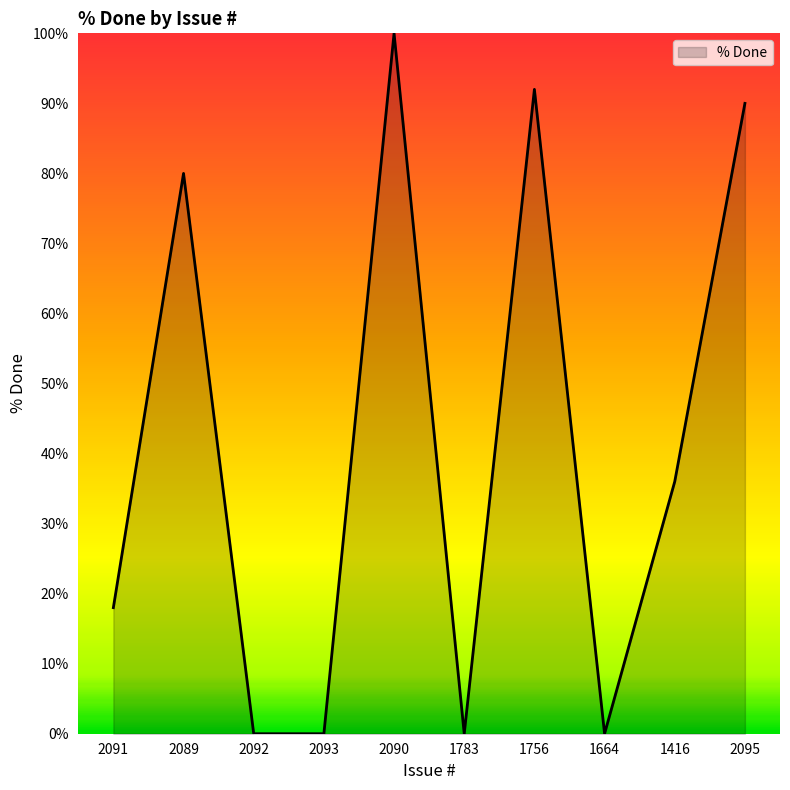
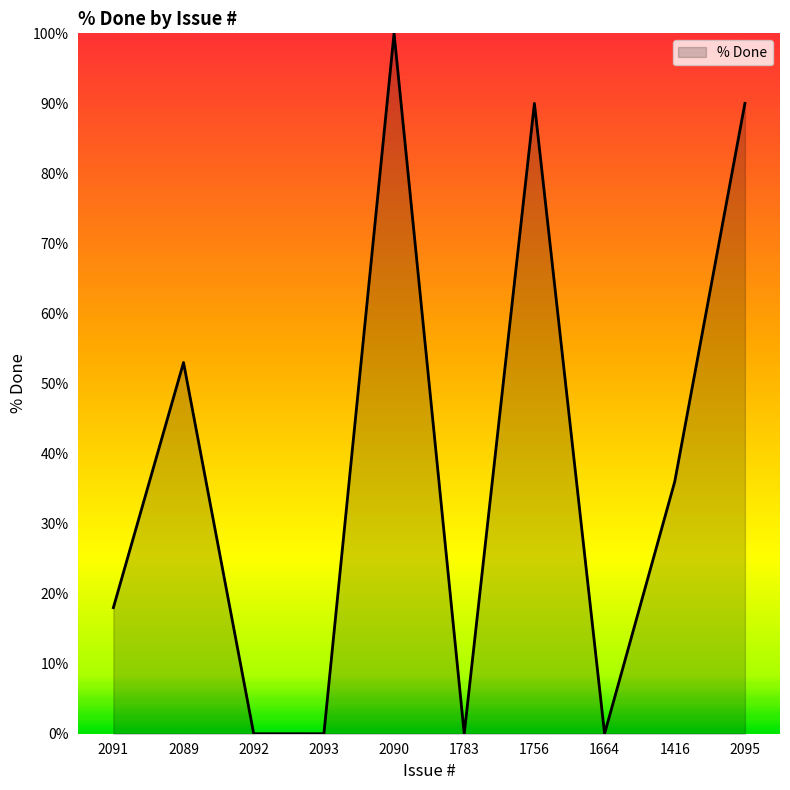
2089: 80% -> 53%
1756: 92% -> 90%
